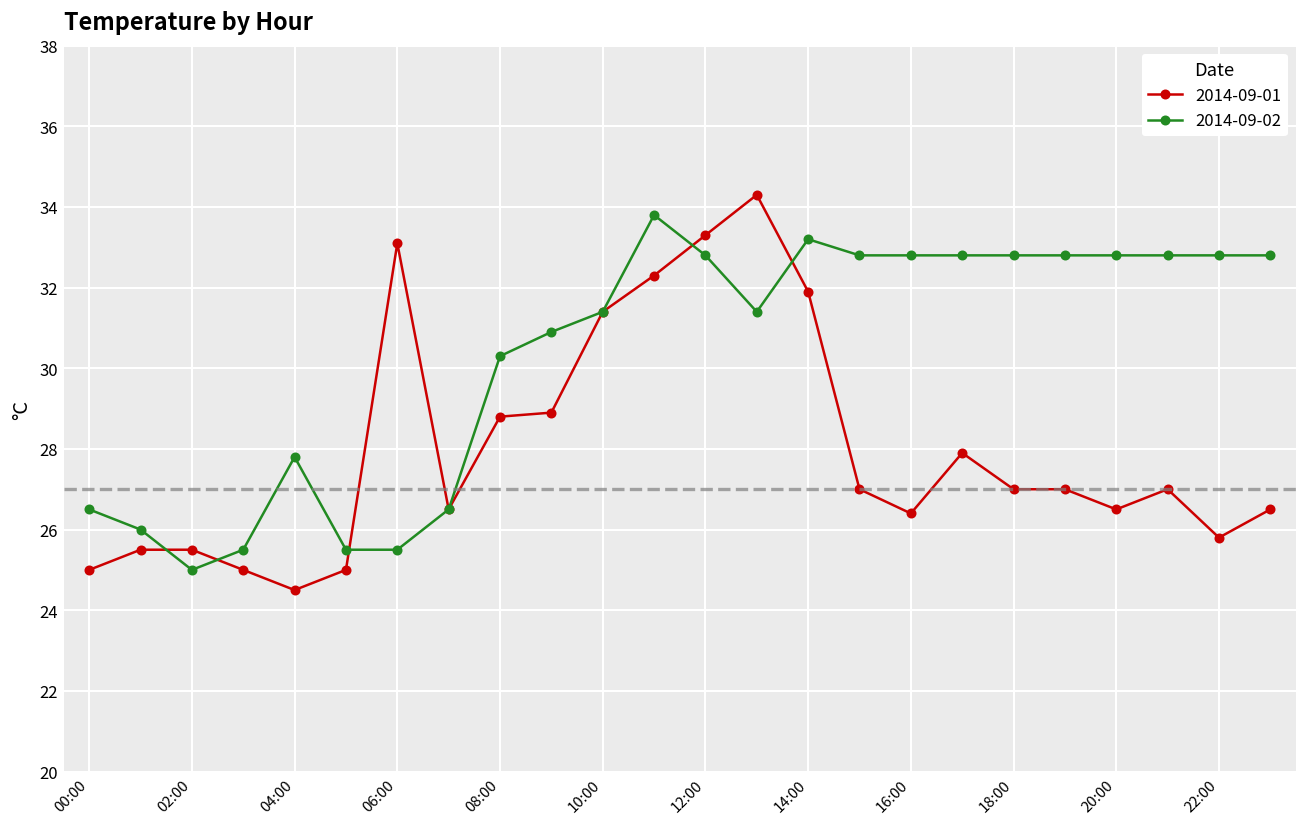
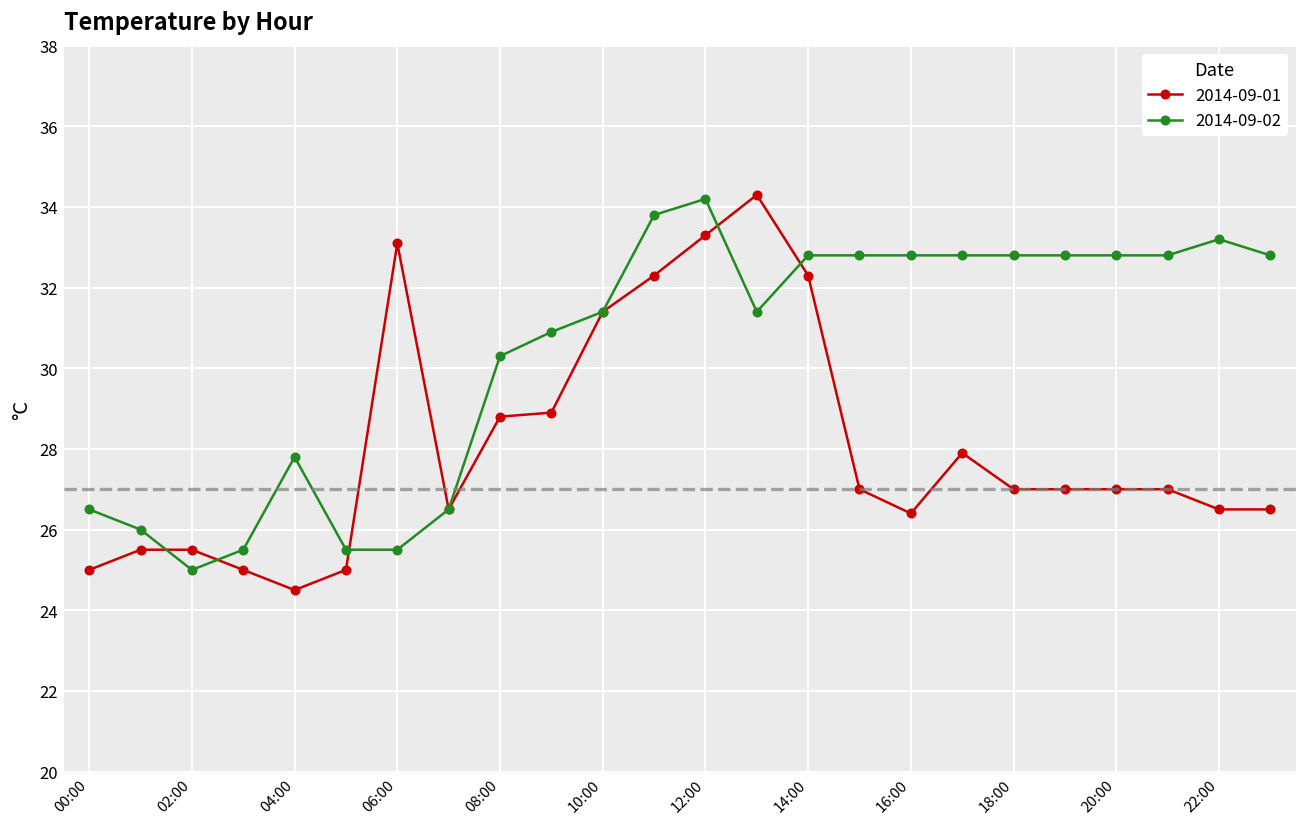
2014-09-02, 12:00: 32.8 -> 34.2
2014-09-01, 14:00: 31.9 -> 32.3
2014-09-02, 14:00: 33.2 -> 32.8
2014-09-01, 20:00: 26.5 -> 27.0
2014-09-01, 22:00: 25.8 -> 26.5
2014-09-02, 22:00: 32.8 -> 33.2
